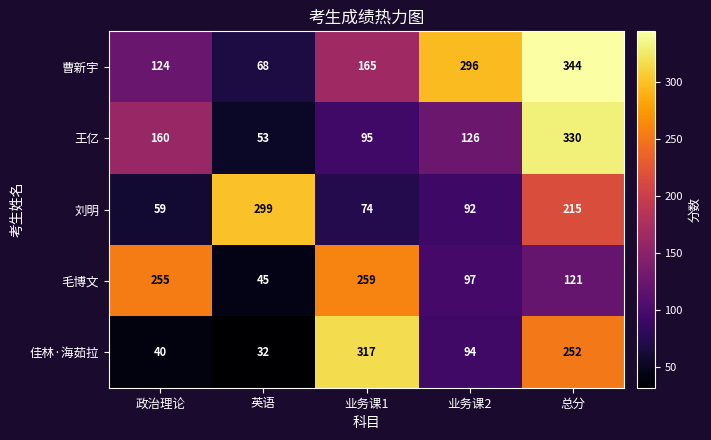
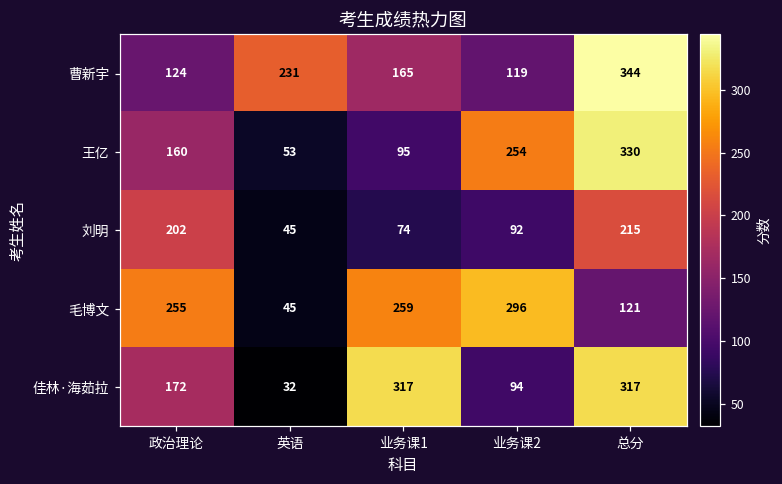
曹新宇, 英语: 68 -> 231
曹新宇, 业务课2: 296 -> 119
王亿, 业务课2: 126 -> 254
刘明, 政治理论: 59 -> 202
刘明, 英语: 299 -> 45
毛博文, 业务课2: 97 -> 296
佳林·海茹拉, 政治理论: 40 -> 172
佳林·海茹拉, 总分: 252 -> 317
